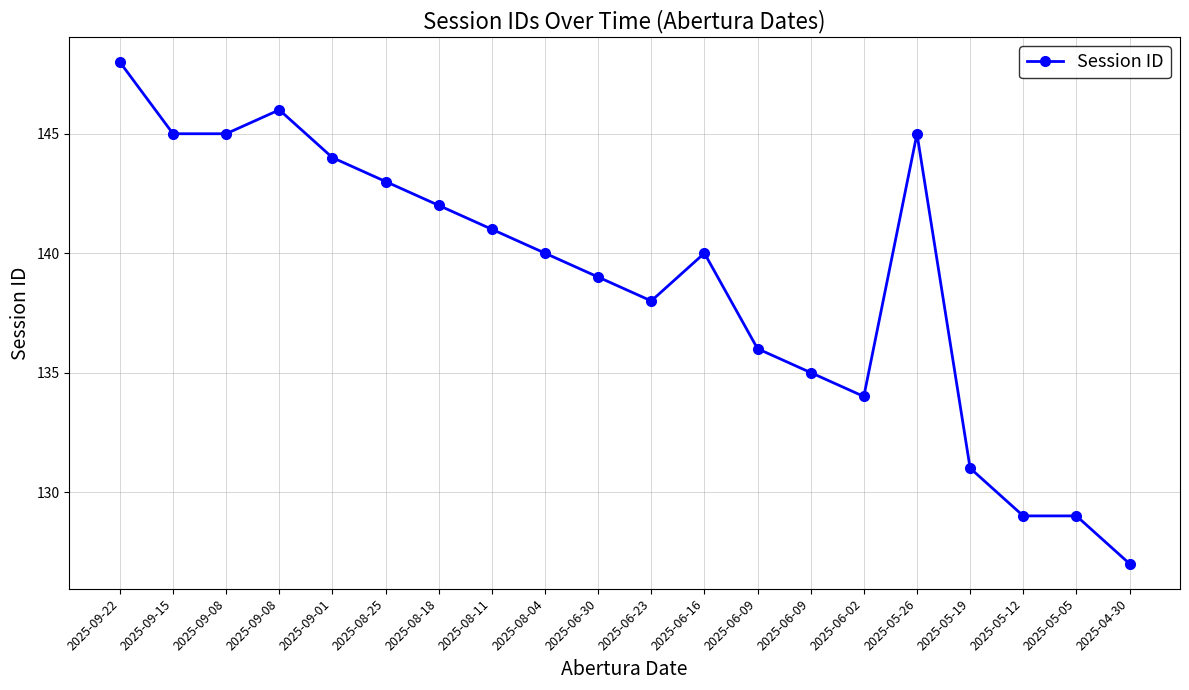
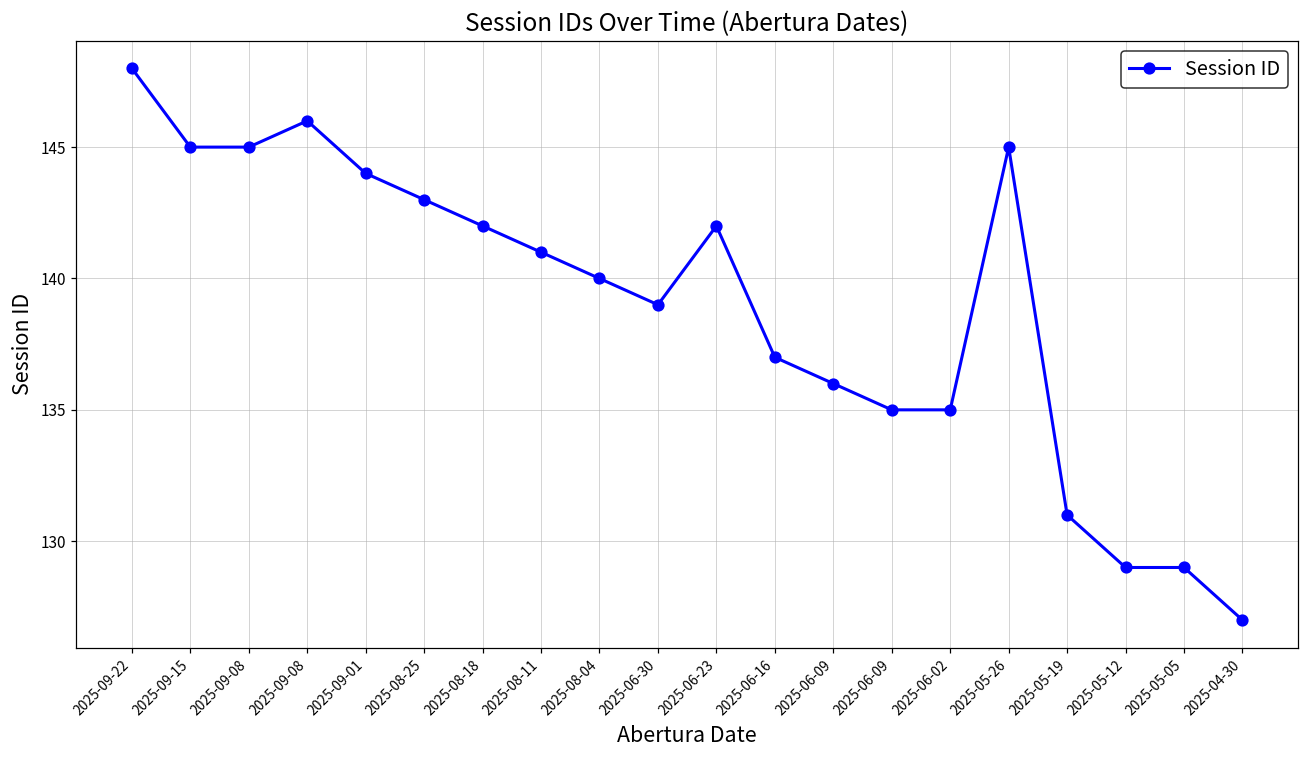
2025-06-23: 138 -> 142
2025-06-16: 140 -> 137
2025-06-02: 134 -> 135
